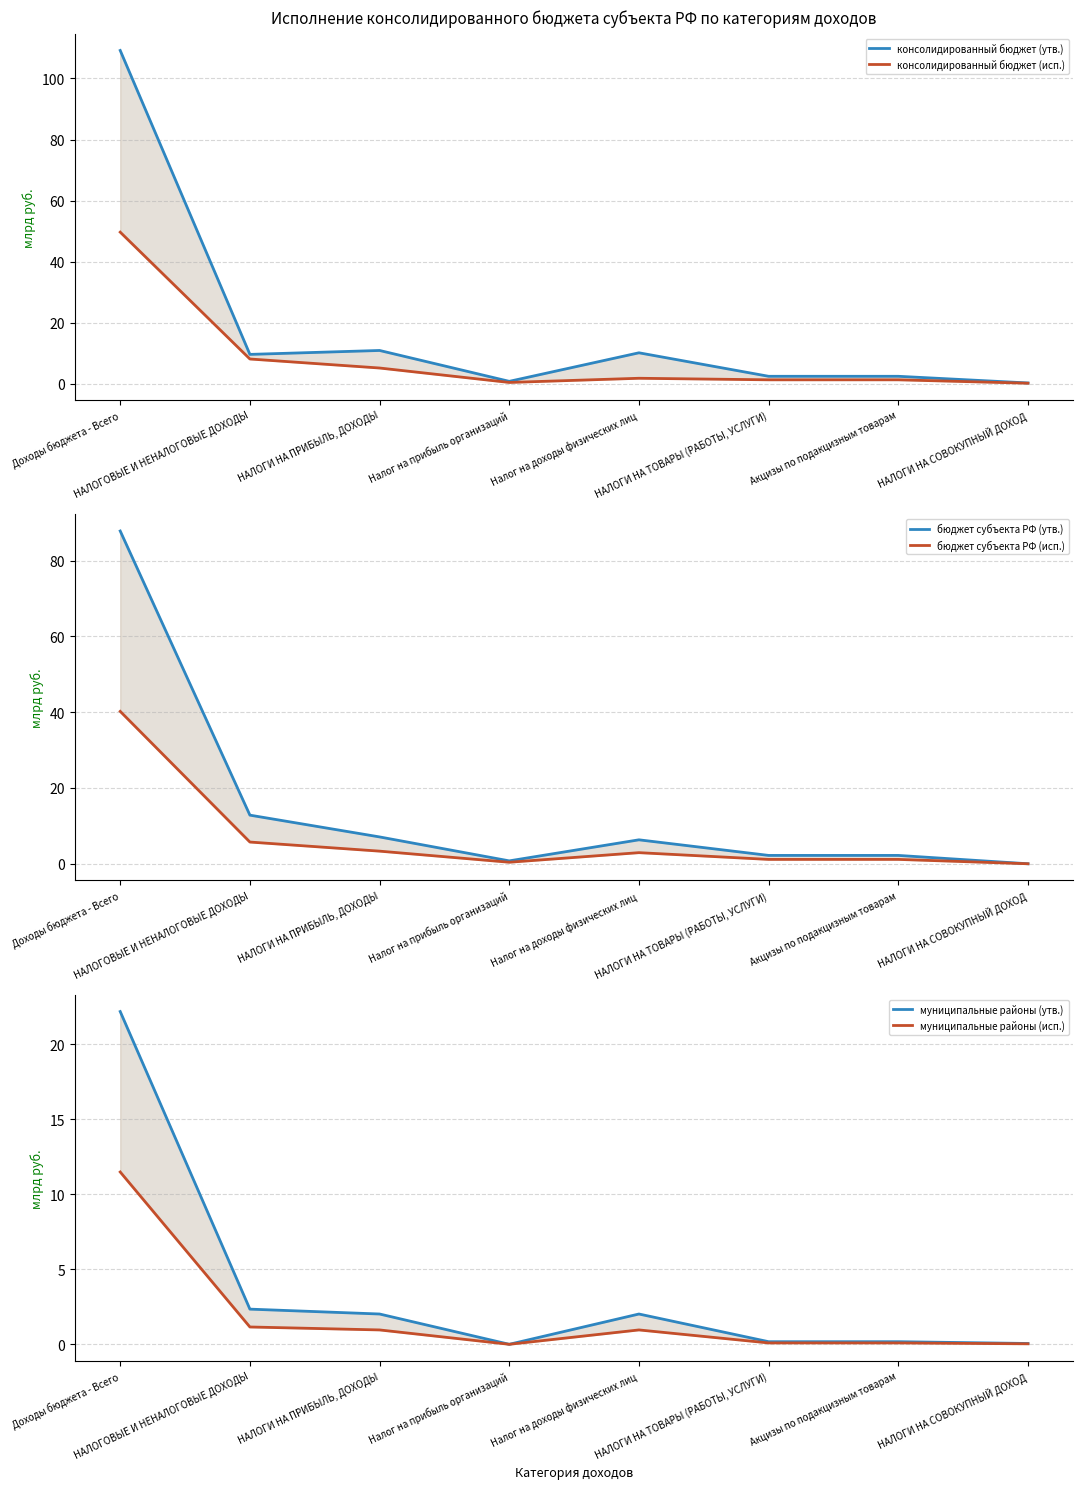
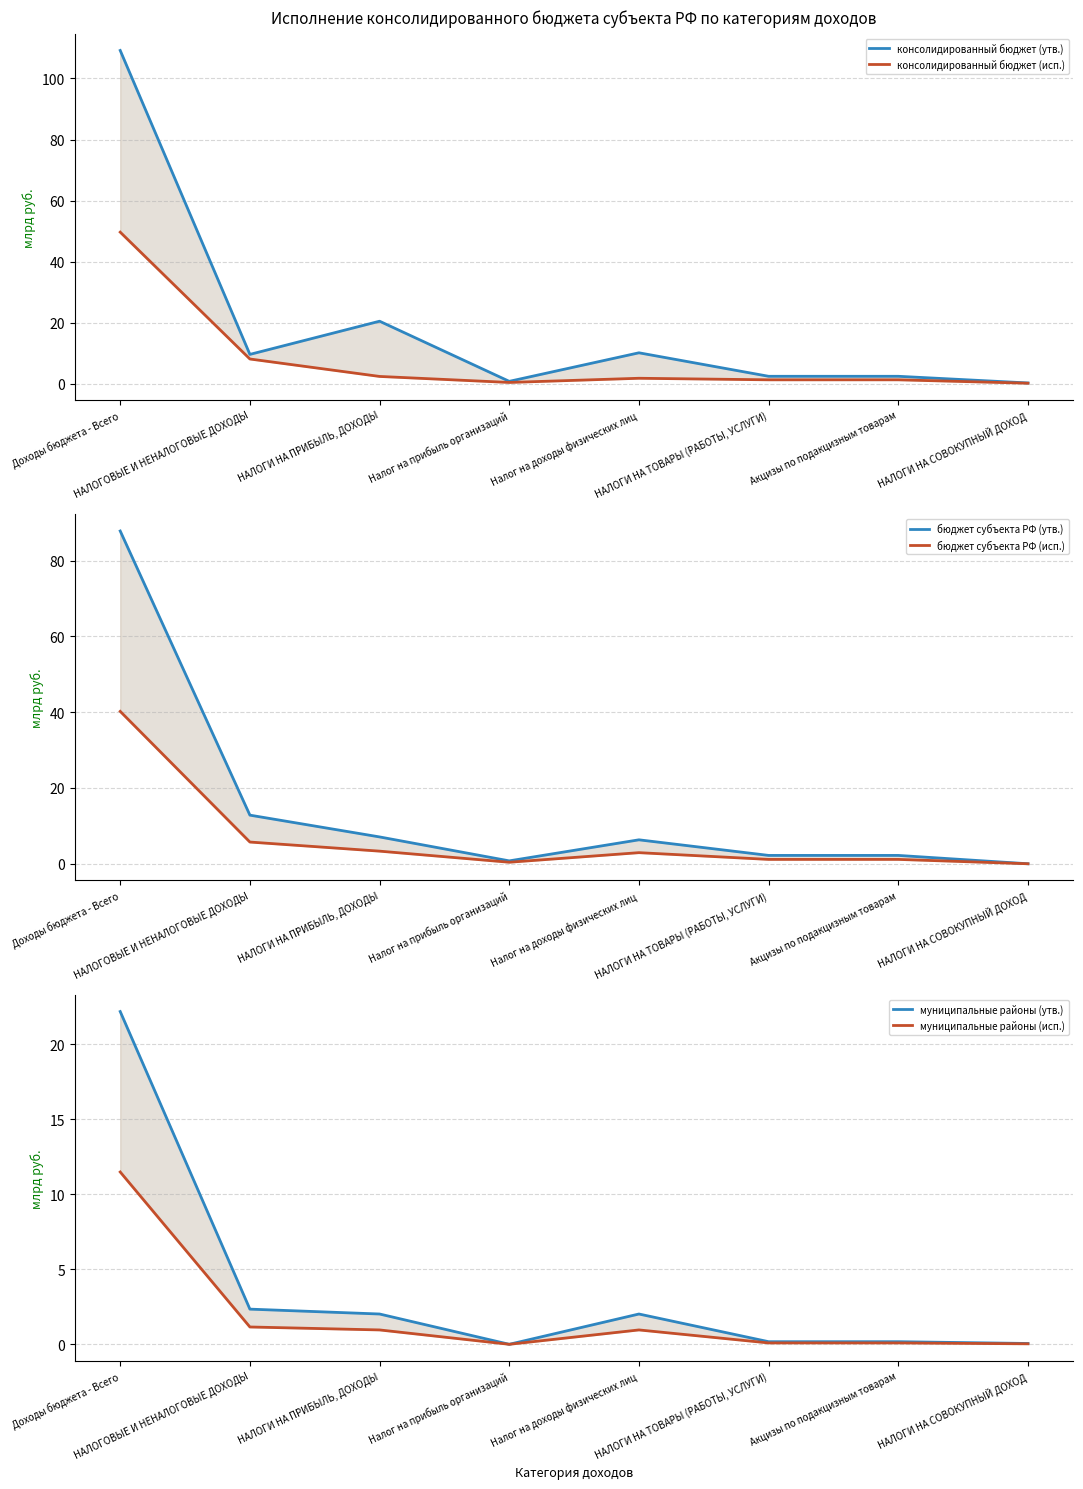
Исполнение консолидированного бюджета субъекта РФ по категориям доходов, консолидированный бюджет (утв.), НАЛОГИ НА ПРИБЫЛЬ, ДОХОДЫ: 11 -> 20
Исполнение консолидированного бюджета субъекта РФ по категориям доходов, консолидированный бюджет (исп.), НАЛОГИ НА ПРИБЫЛЬ, ДОХОДЫ: 5 -> 2
